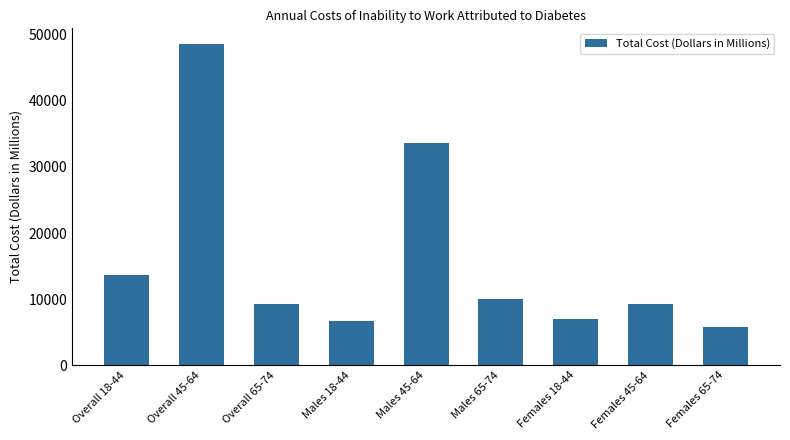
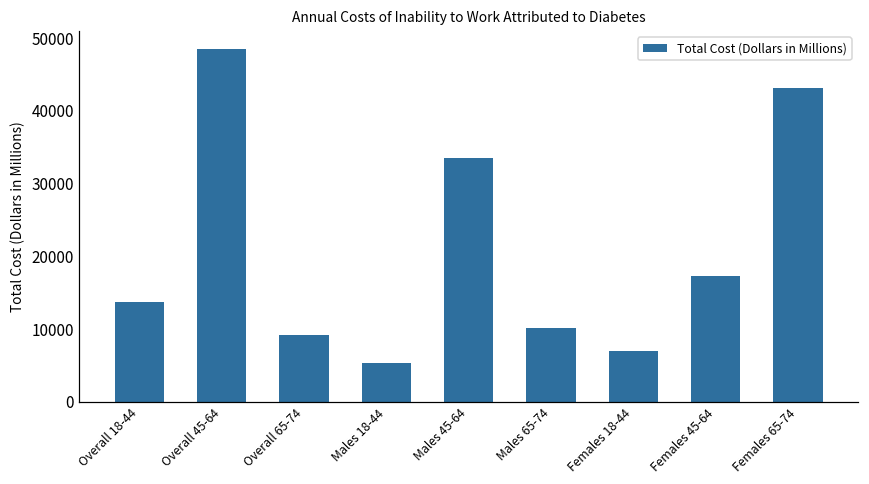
Males 18-44: 7000 -> 5000
Females 45-64: 9000 -> 17000
Females 65-74: 6000 -> 43000
